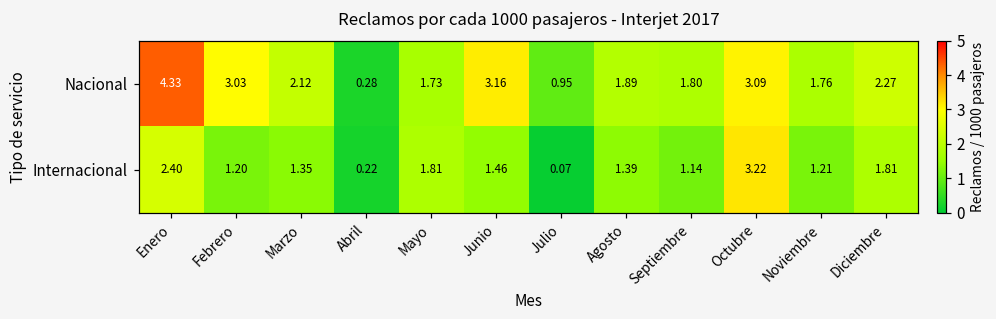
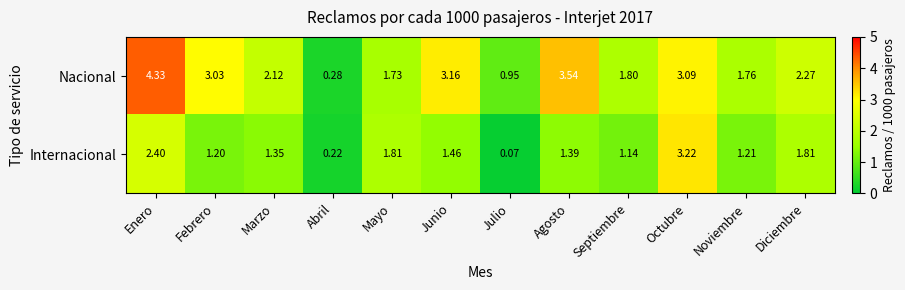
Nacional, Agosto: 1.89 -> 3.54
